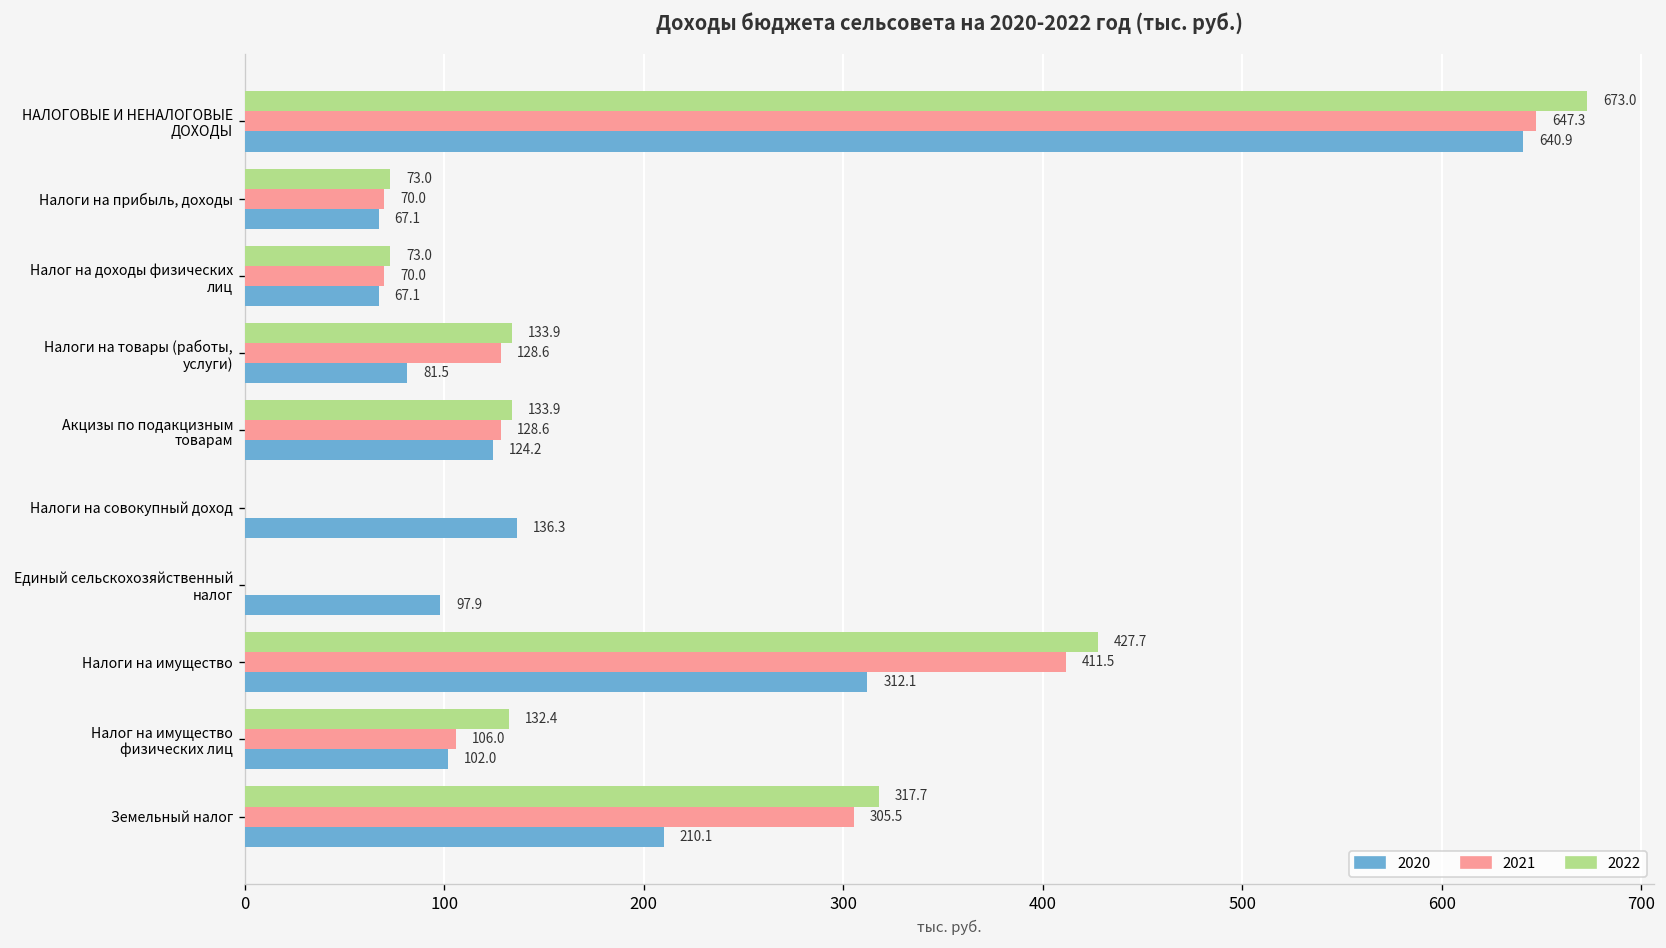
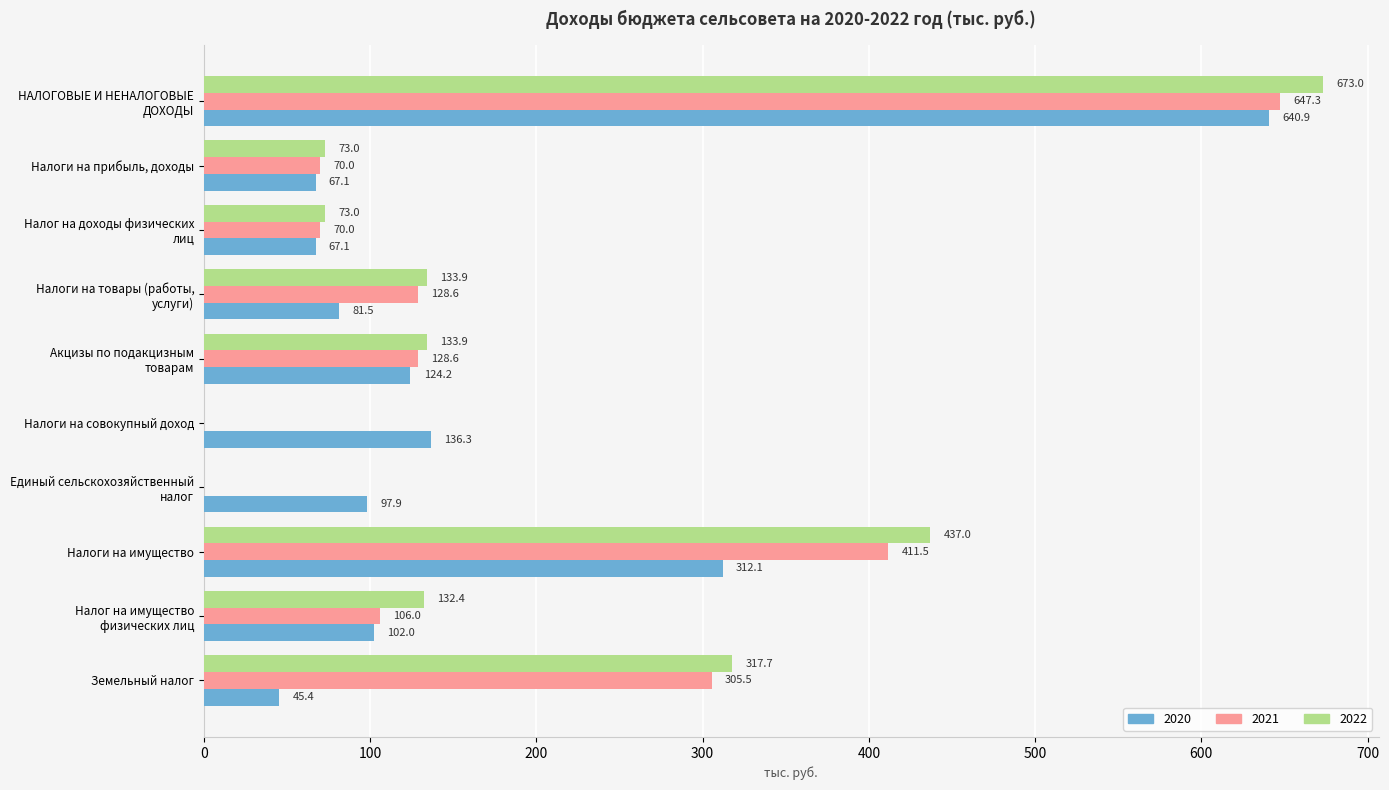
2022, Налоги на имущество: 427.7 -> 437.0
2020, Земельный налог: 210.1 -> 45.4
